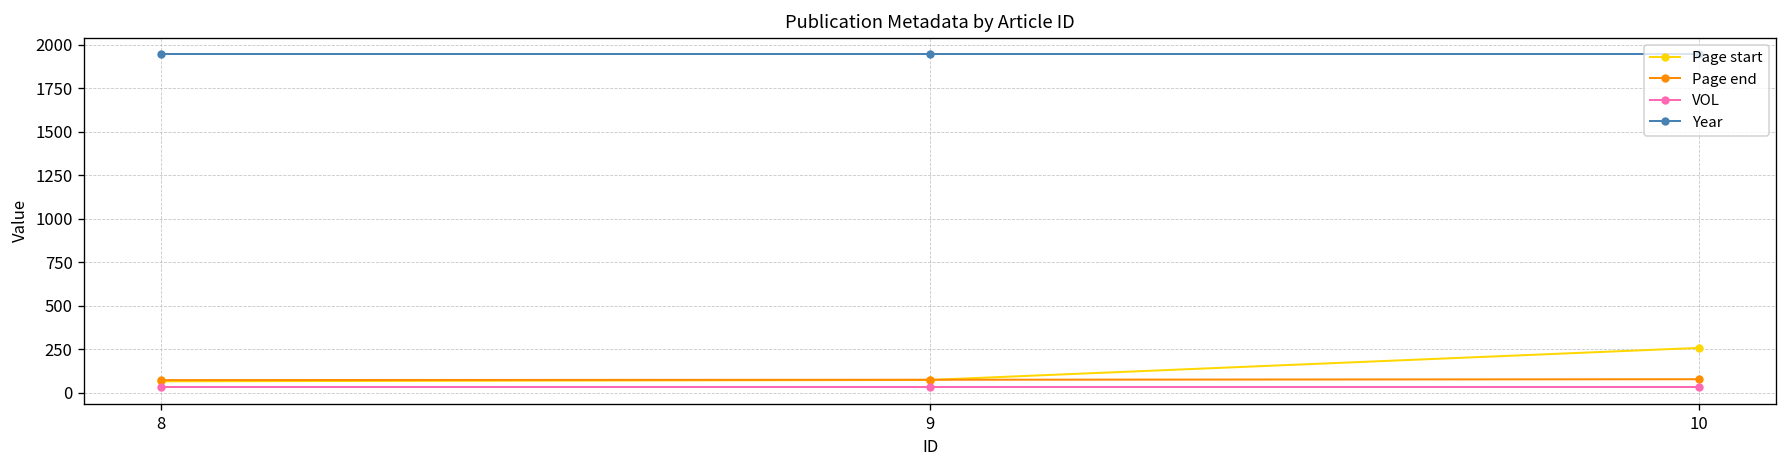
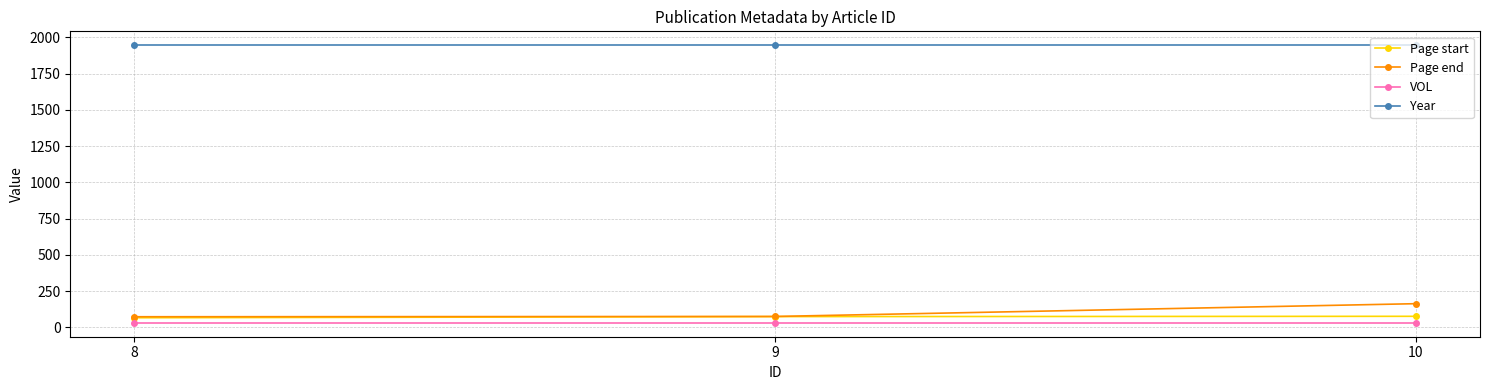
Page start, 10: 260 -> 80
Page end, 10: 80 -> 160
